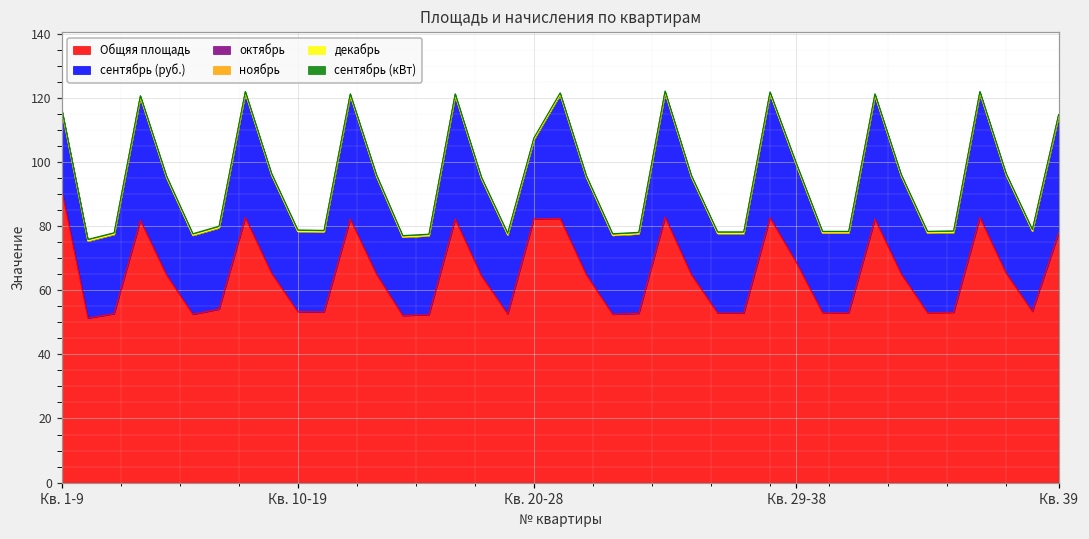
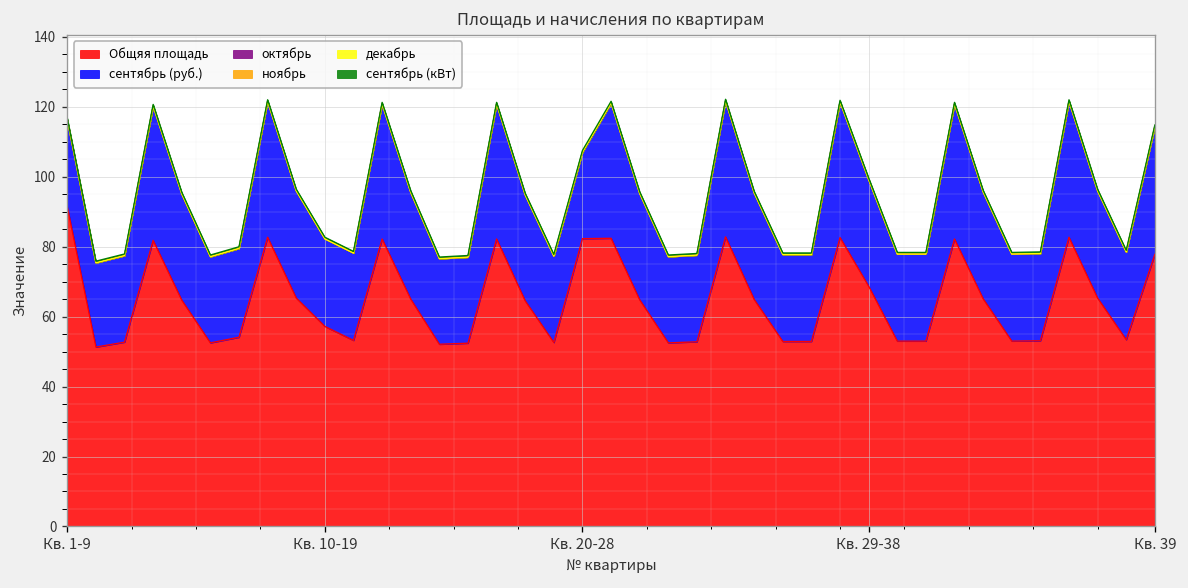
Общяя площадь, Кв. 10-19: 53 -> 57
